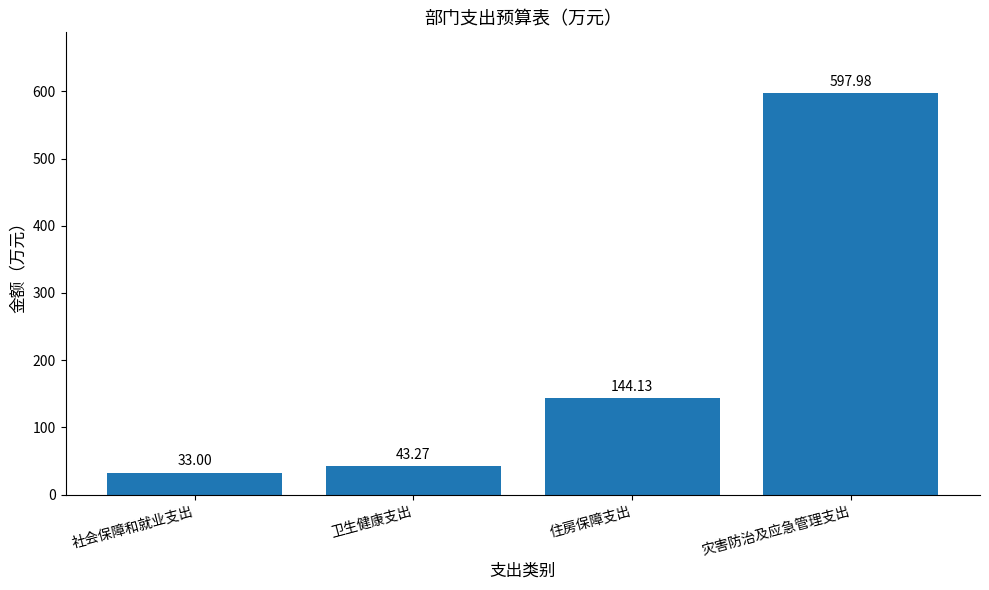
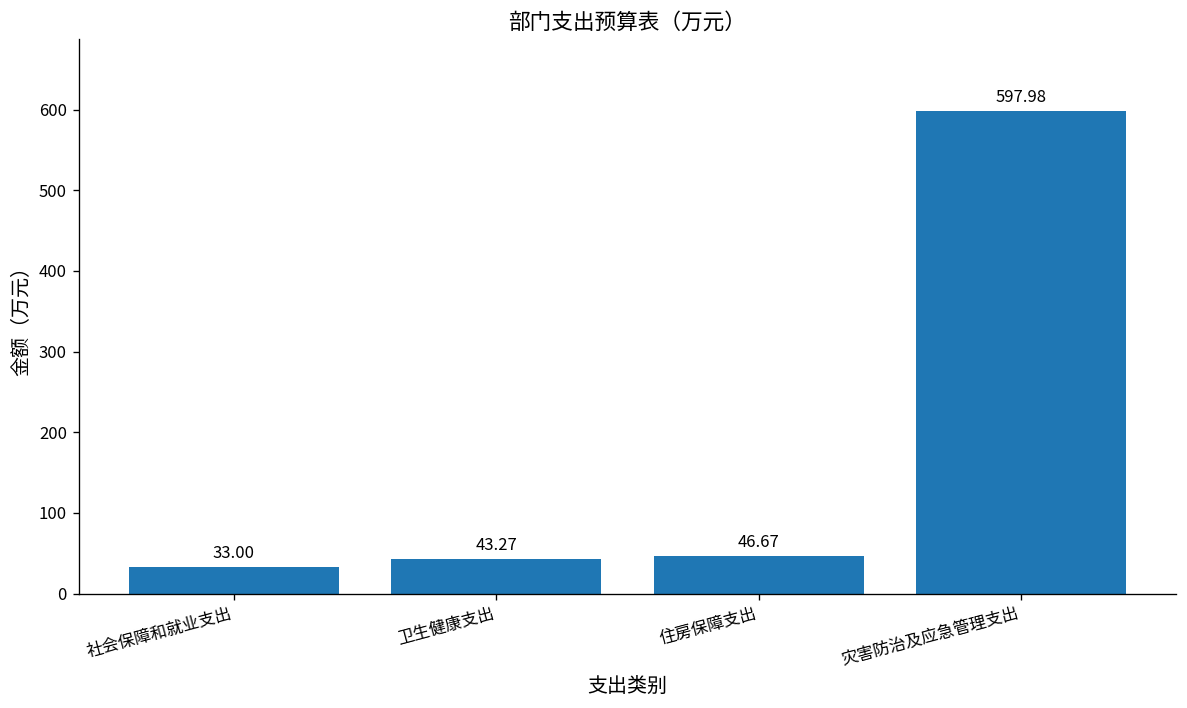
住房保障支出: 144.13 -> 46.67
